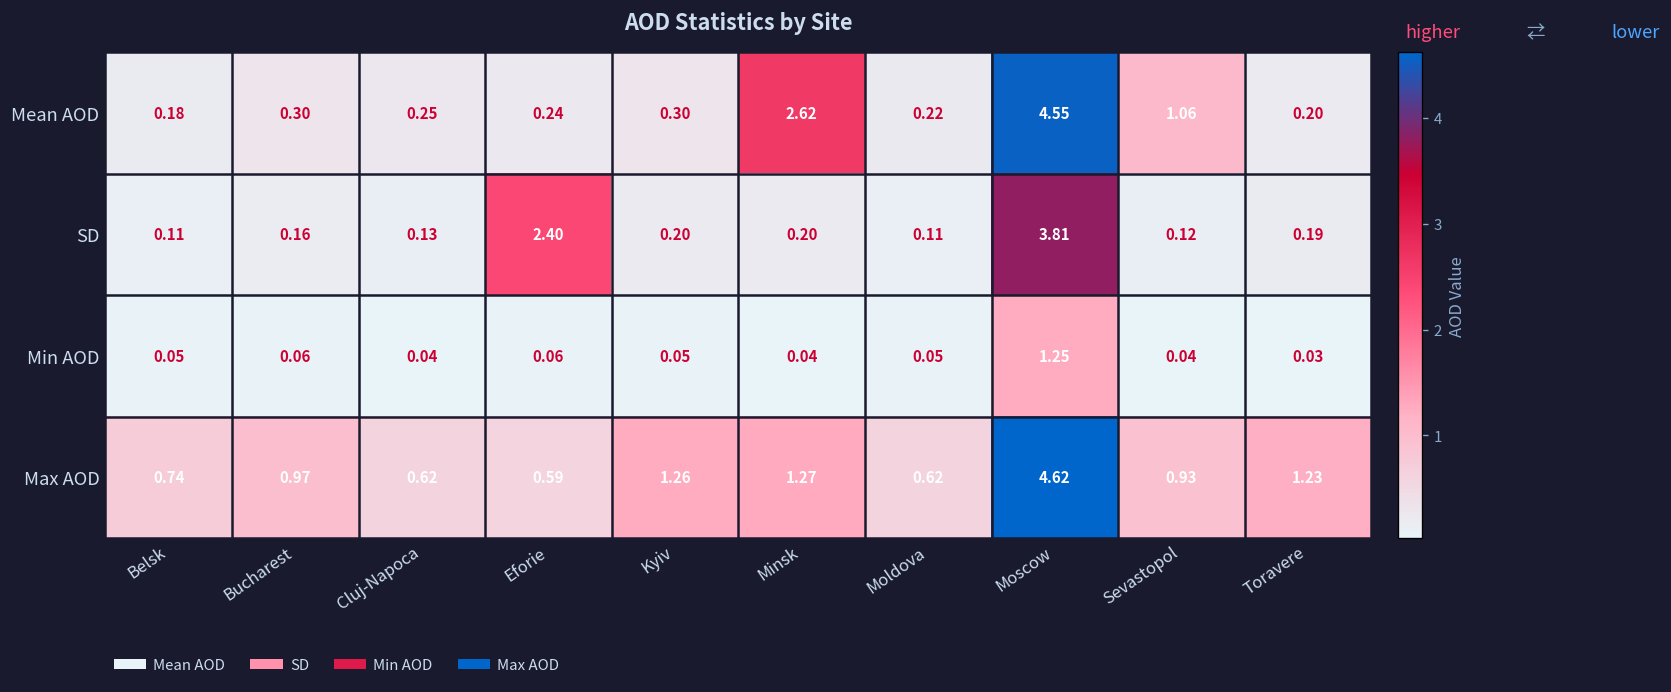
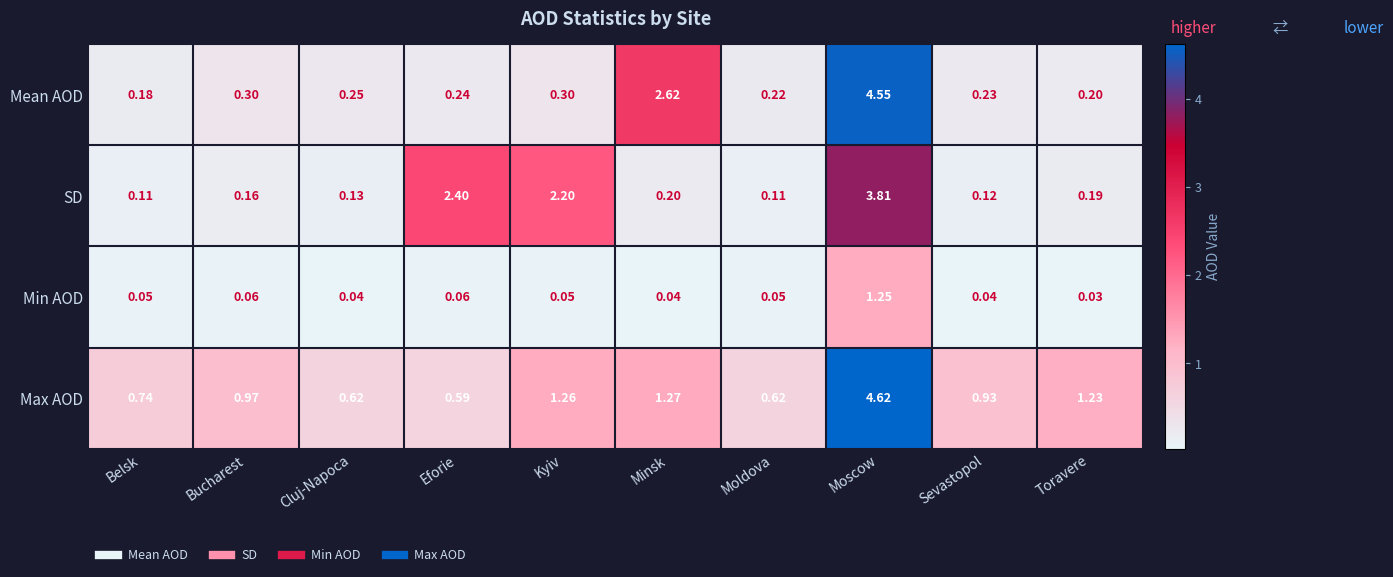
Mean AOD, Sevastopol: 1.06 -> 0.23
SD, Kyiv: 0.20 -> 2.20
